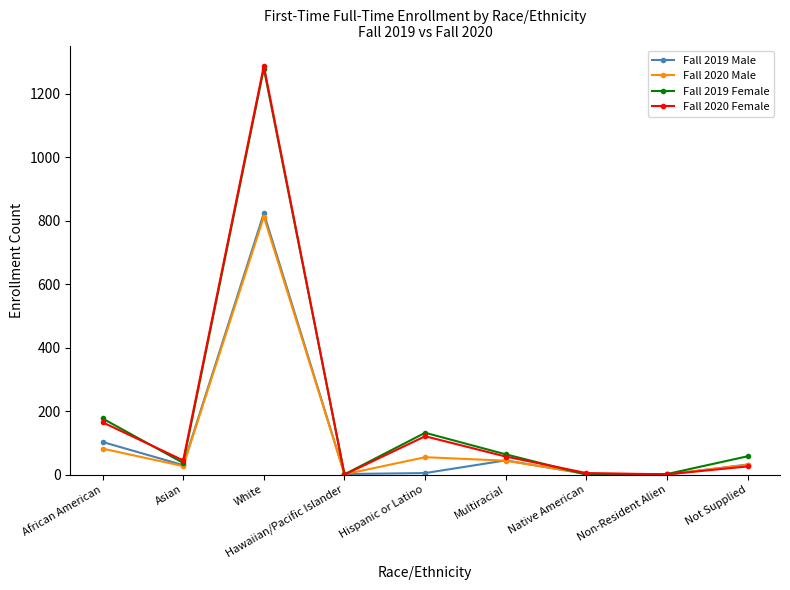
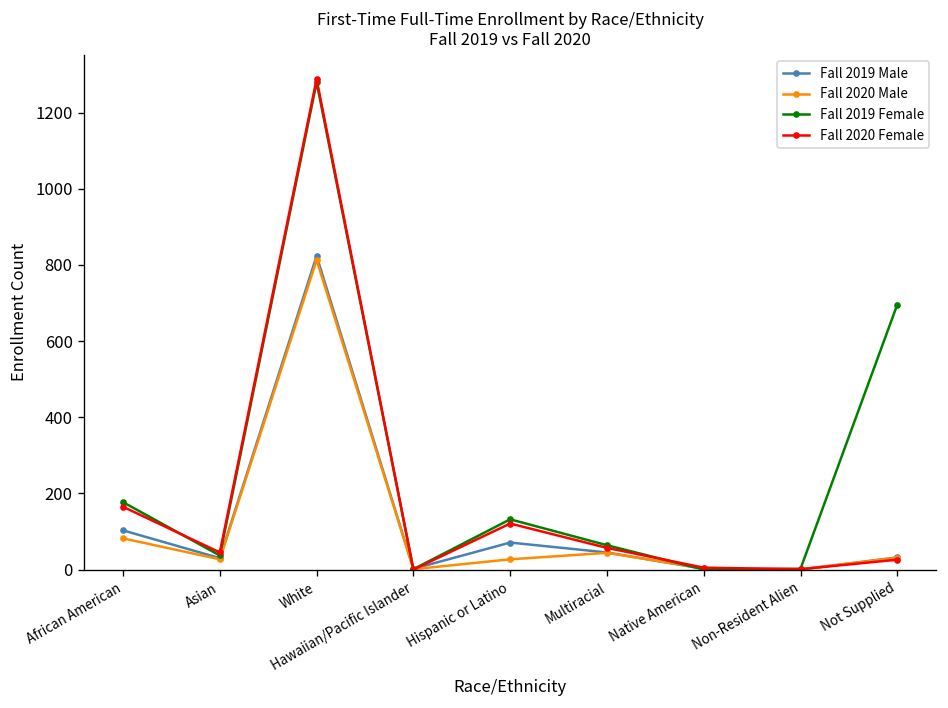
Fall 2019 Male, Hispanic or Latino: 10 -> 70
Fall 2020 Male, Hispanic or Latino: 60 -> 30
Fall 2019 Female, Not Supplied: 60 -> 700
